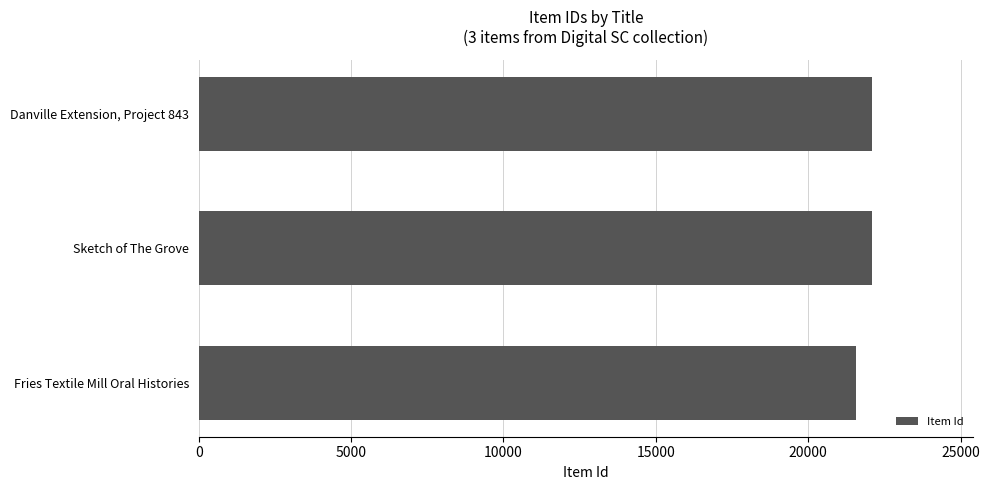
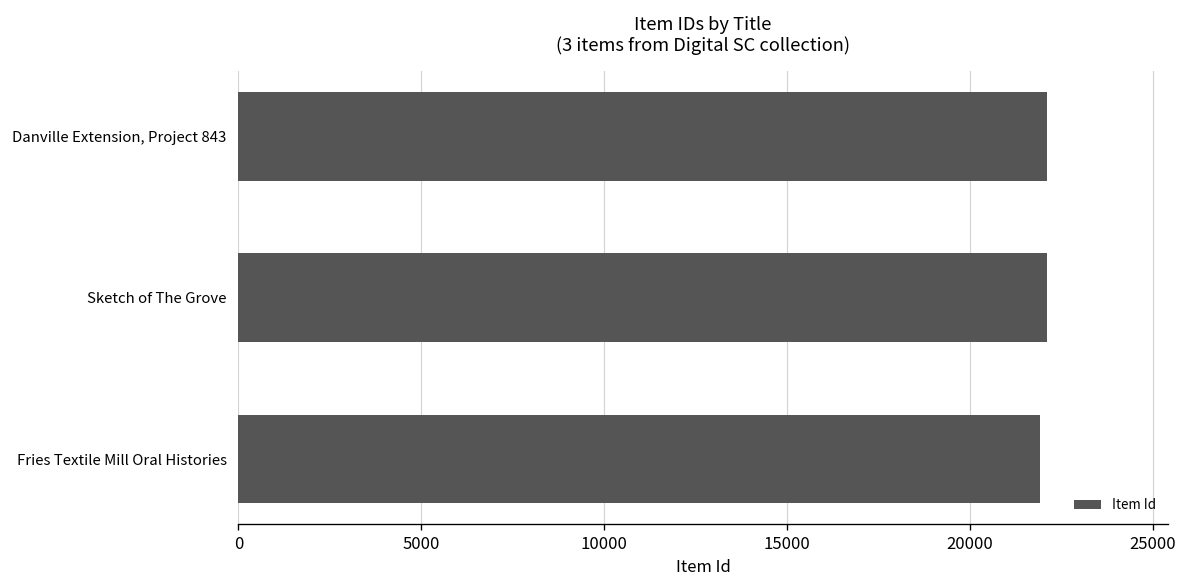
Fries Textile Mill Oral Histories: 21600 -> 21900
